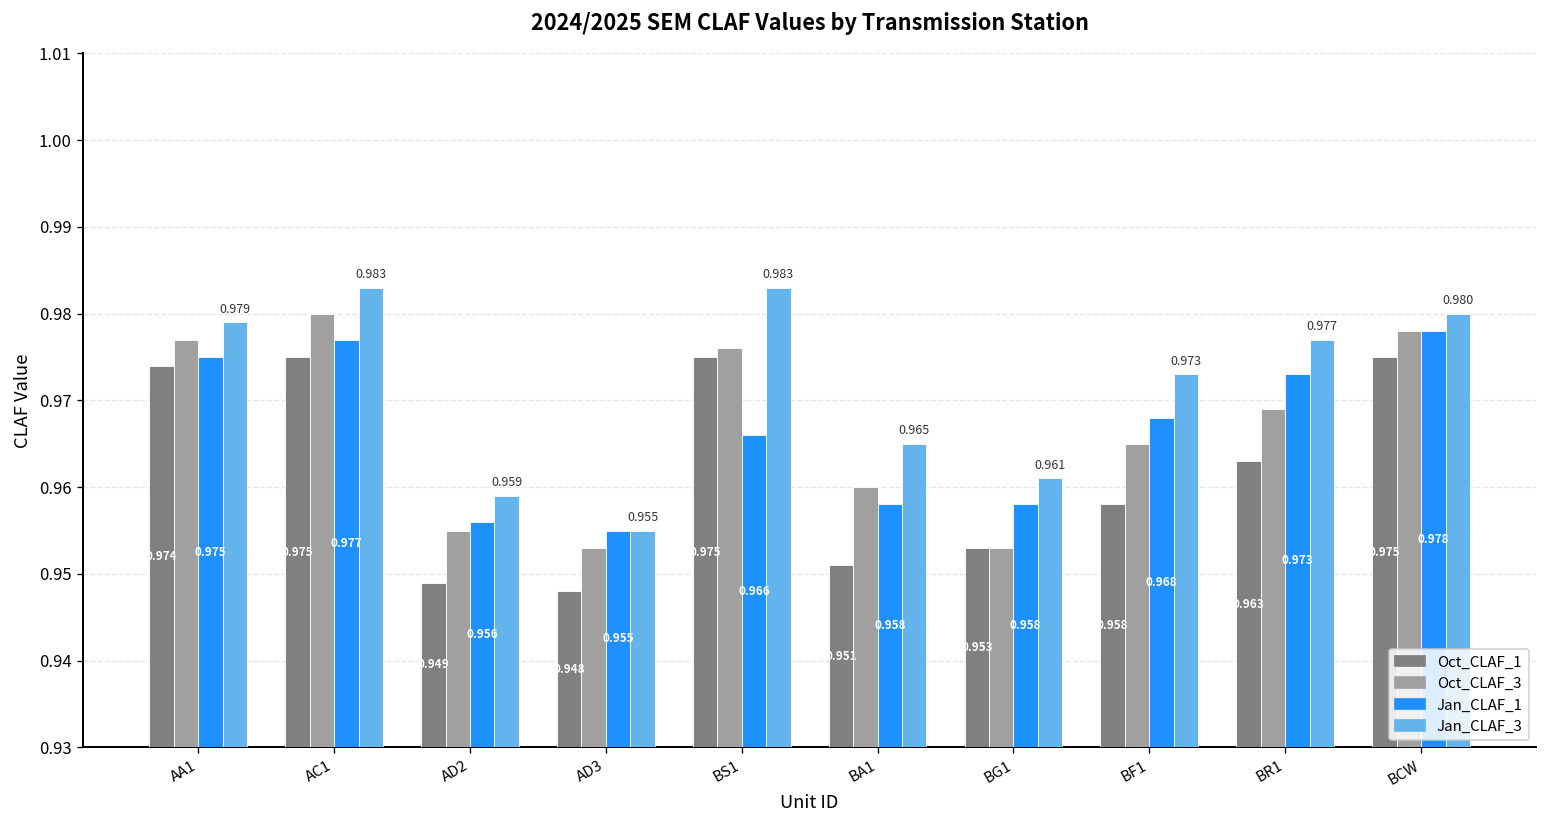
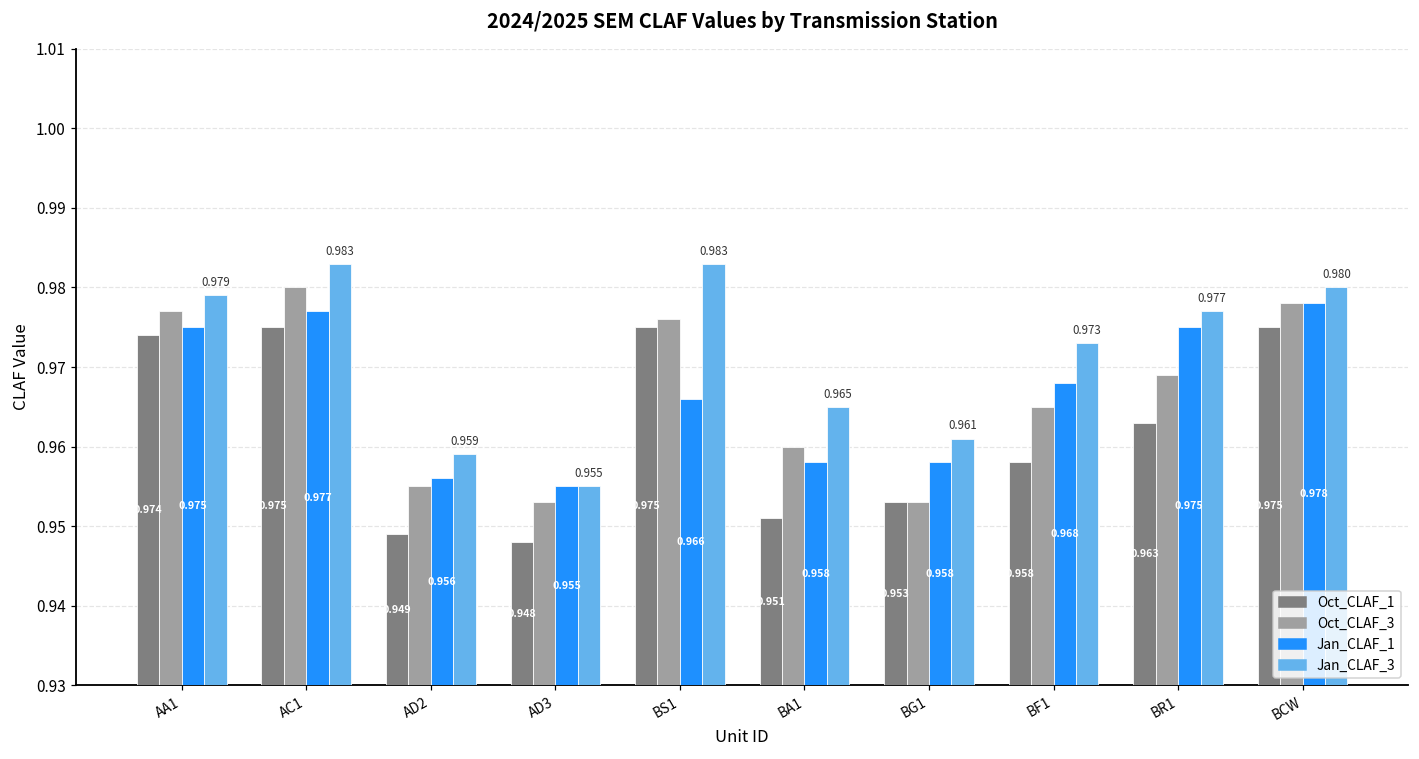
Jan_CLAF_1, BR1: 0.973 -> 0.975
